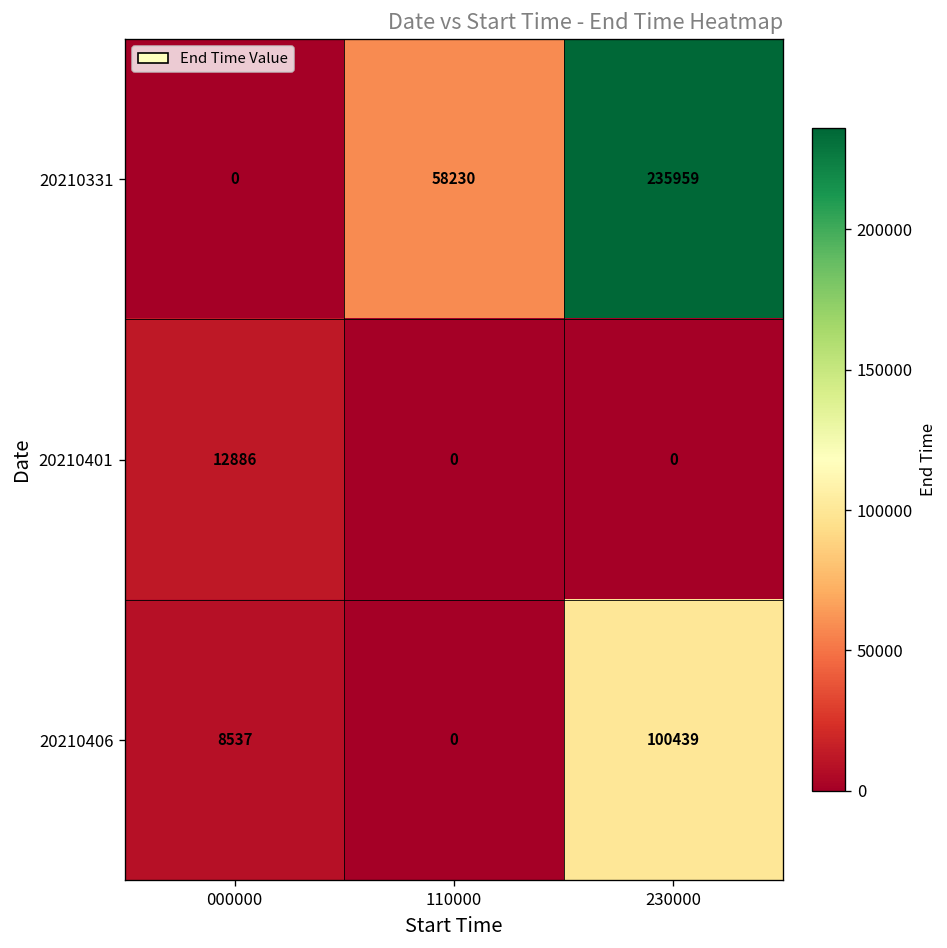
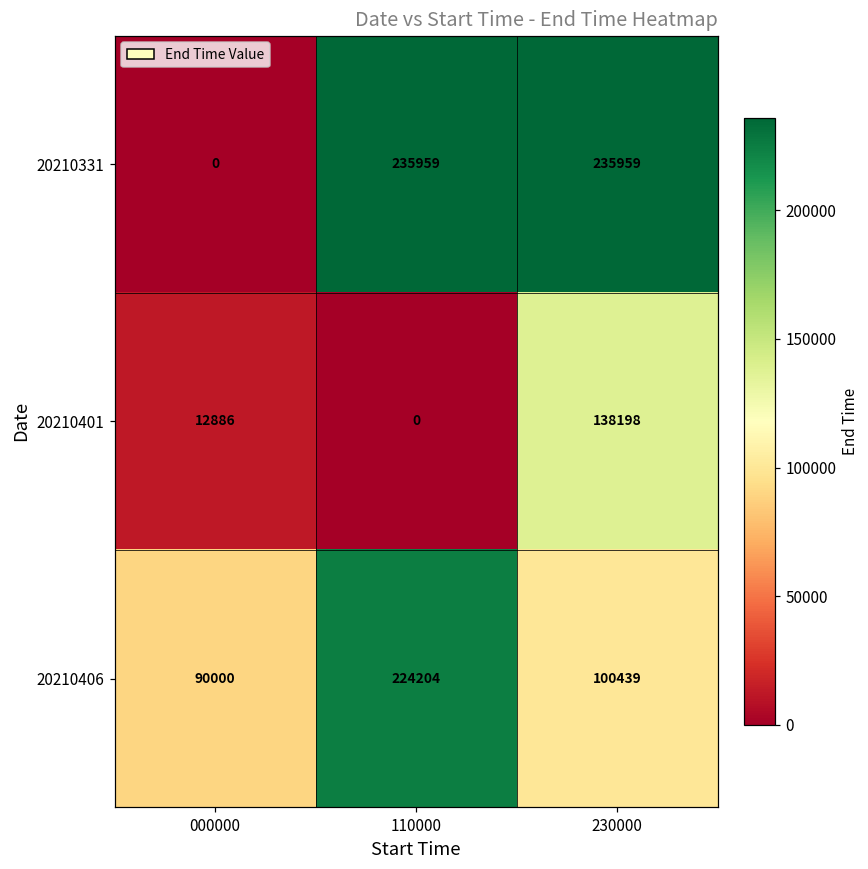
20210331, 110000: 58230 -> 235959
20210401, 230000: 0 -> 138198
20210406, 000000: 8537 -> 90000
20210406, 110000: 0 -> 224204
